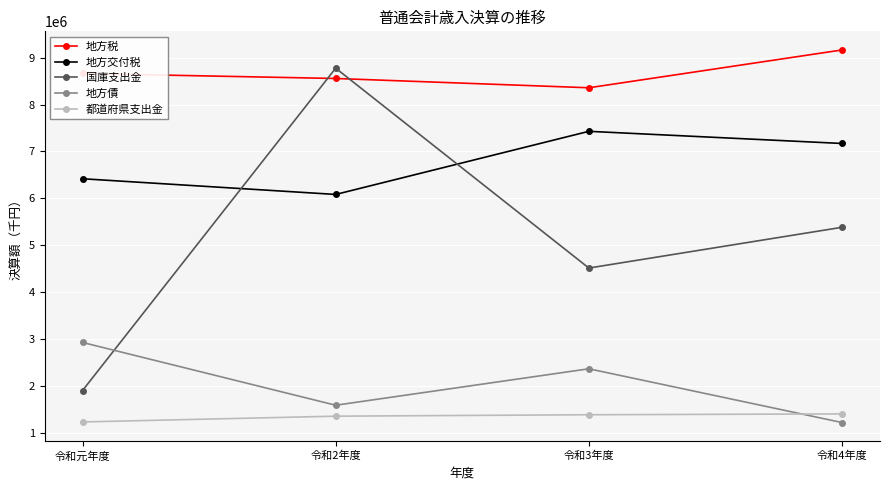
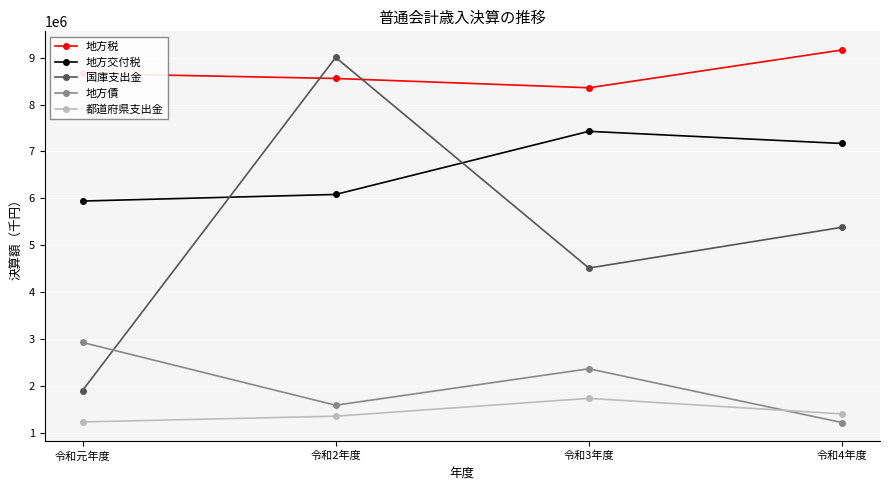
地方交付税, 令和元年度: 6400000 -> 5900000
国庫支出金, 令和2年度: 8800000 -> 9000000
都道府県支出金, 令和3年度: 1400000 -> 1700000
